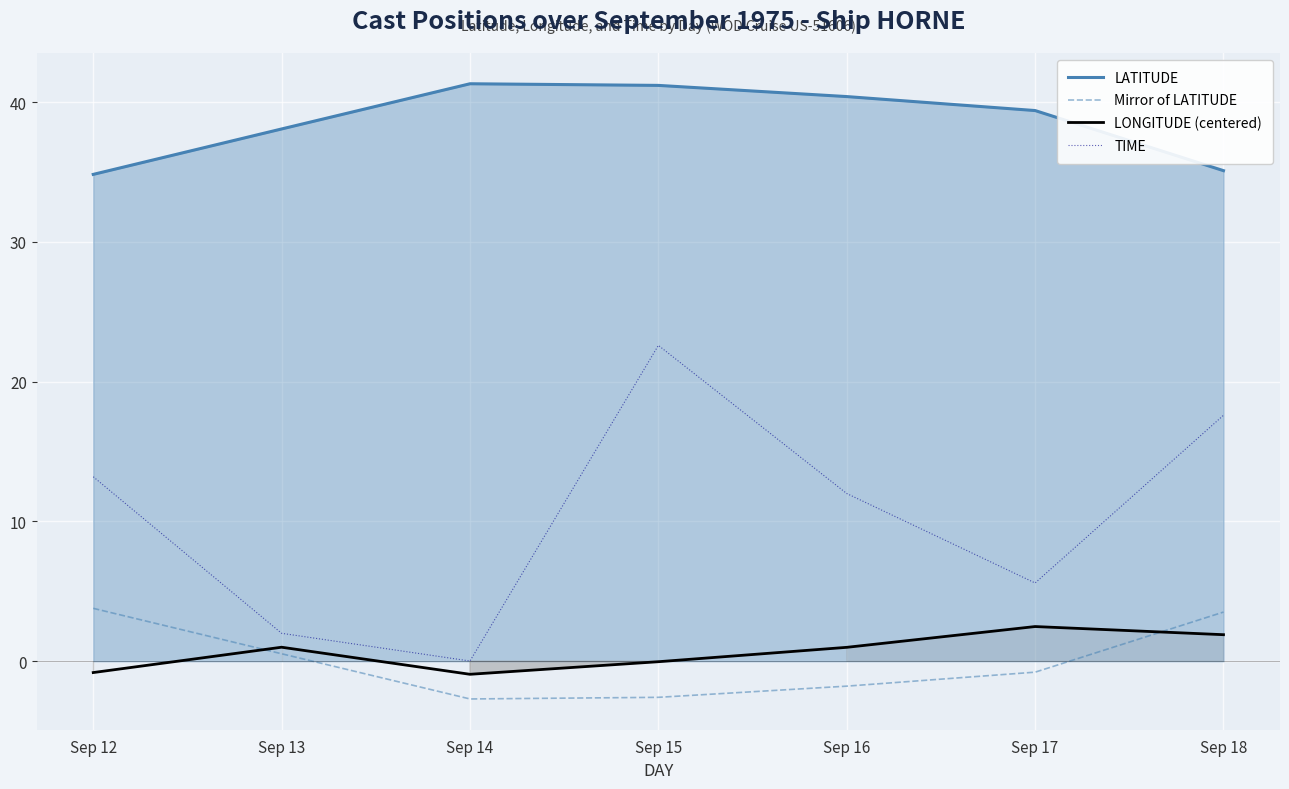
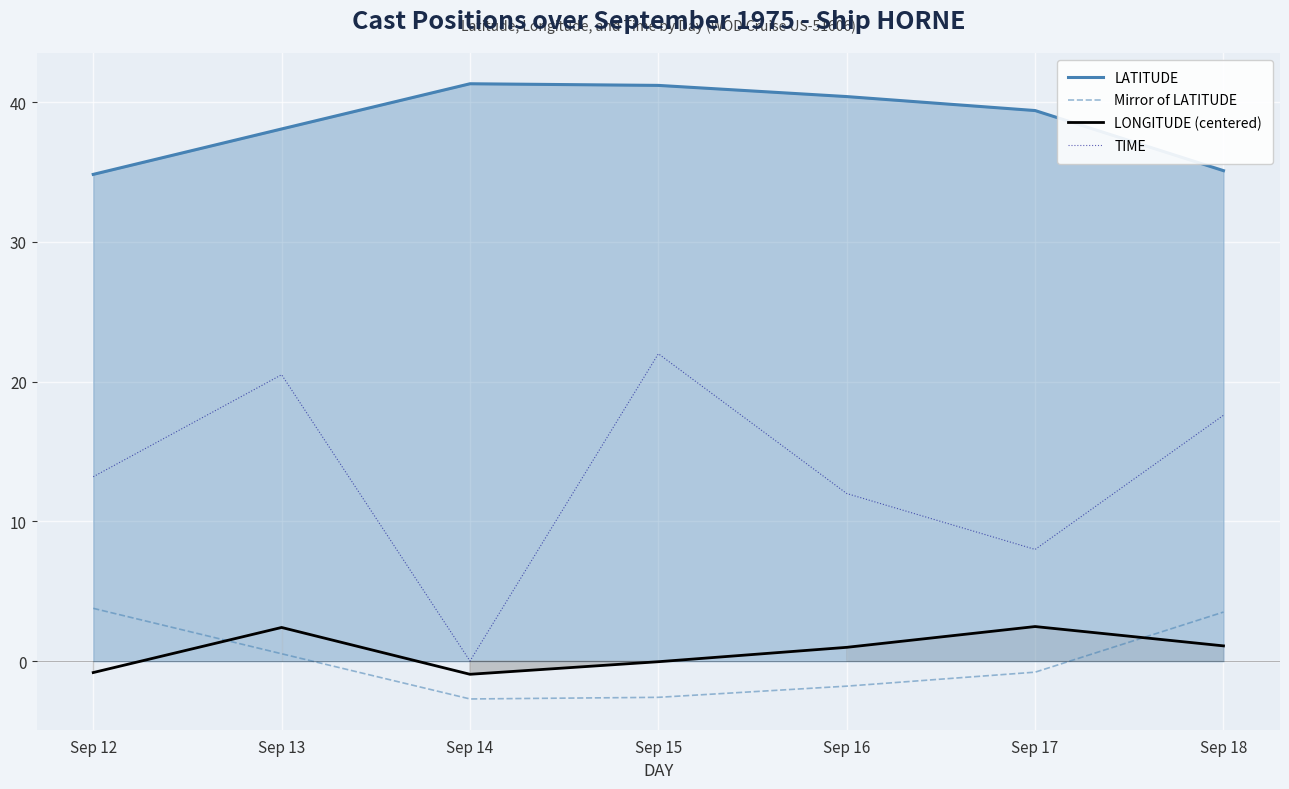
LONGITUDE (centered), Sep 13: 1.0 -> 2.4
TIME, Sep 13: 2.0 -> 20.5
TIME, Sep 15: 22.6 -> 22.0
TIME, Sep 17: 5.6 -> 8.0
LONGITUDE (centered), Sep 18: 1.9 -> 1.1
